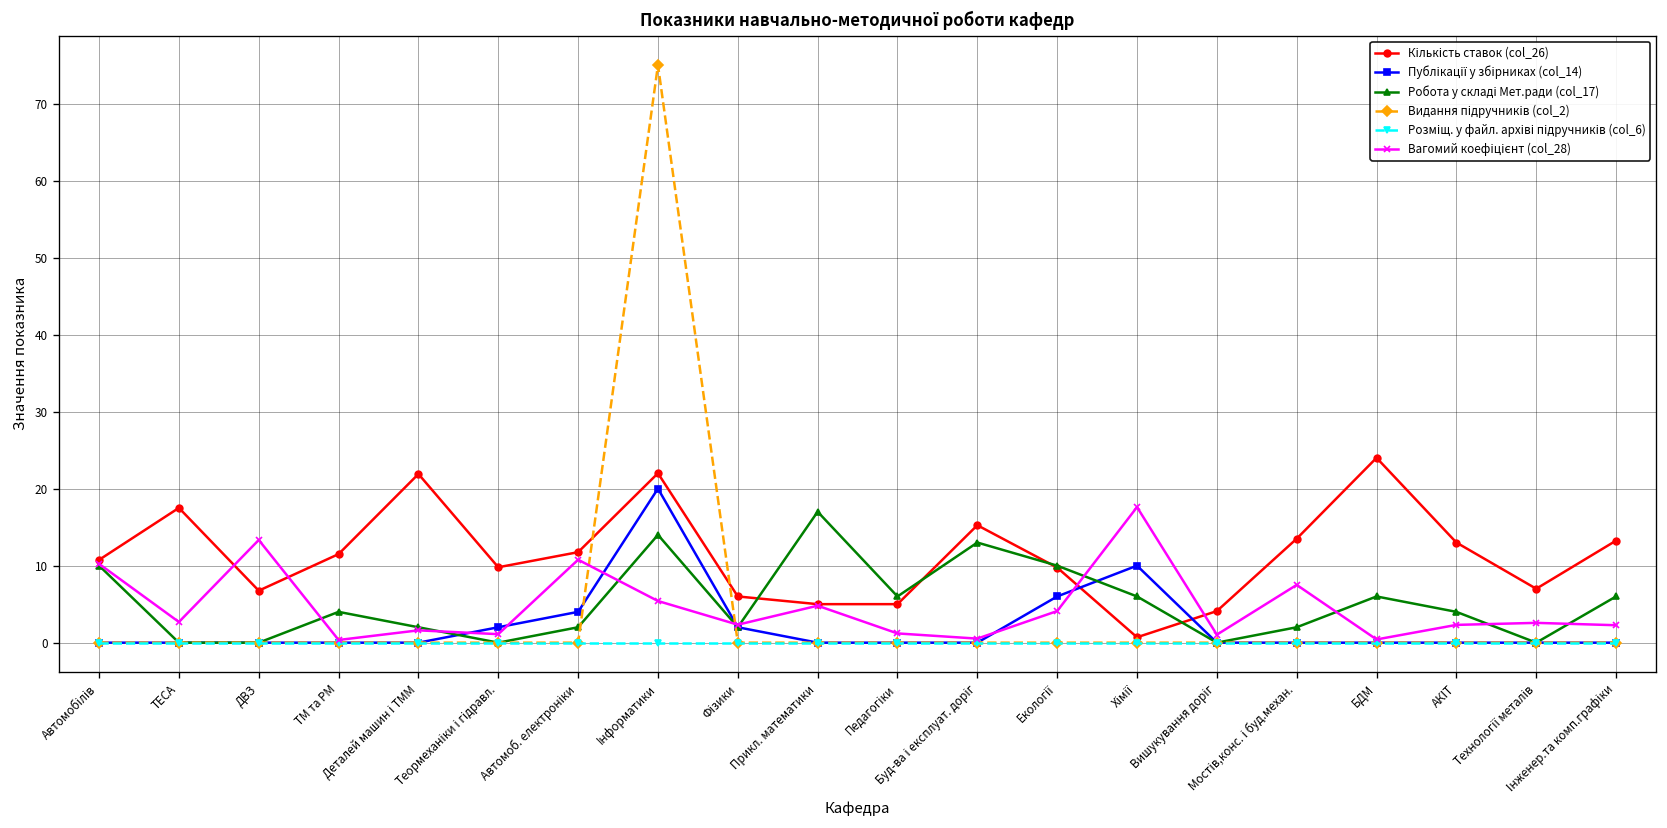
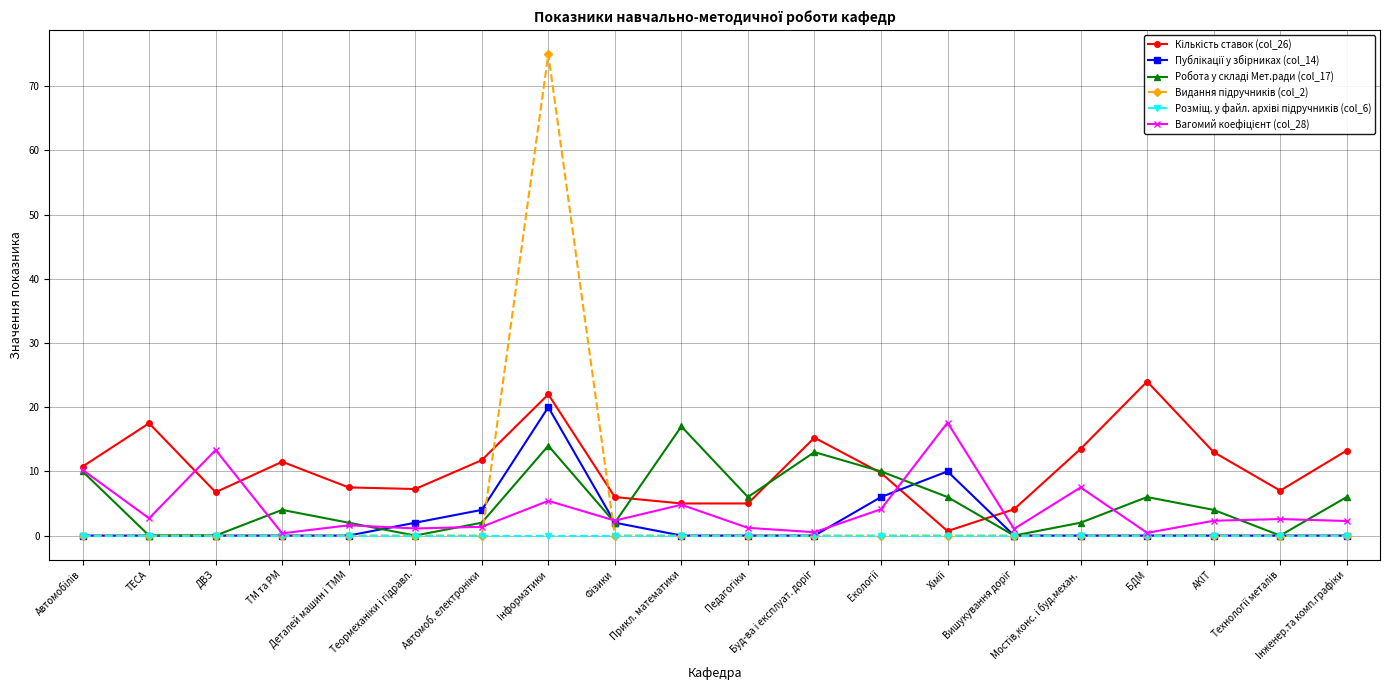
Кількість ставок (col_26), Деталей машин і ТММ: 22 -> 8
Кількість ставок (col_26), Теормеханіки і гідравл.: 10 -> 7
Вагомий коефіцієнт (col_28), Автомоб. електроніки: 11 -> 1
